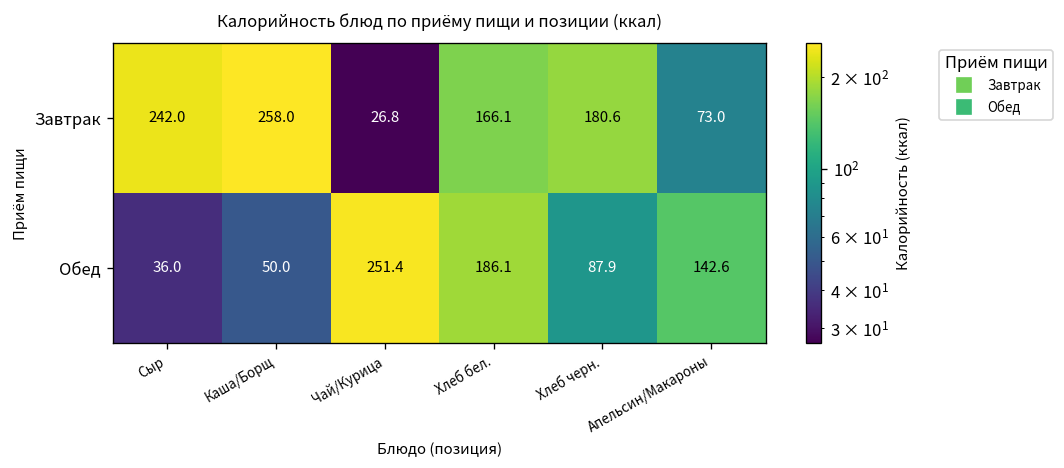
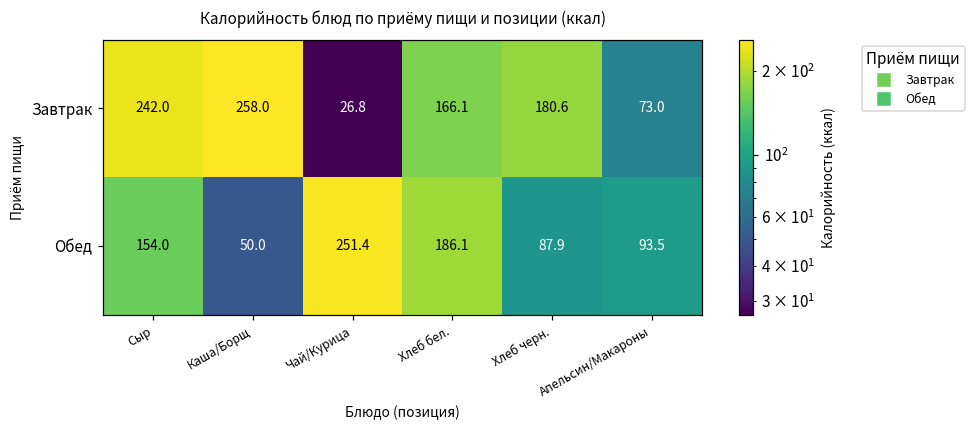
Обед, Сыр: 36.0 -> 154.0
Обед, Апельсин/Макароны: 142.6 -> 93.5
